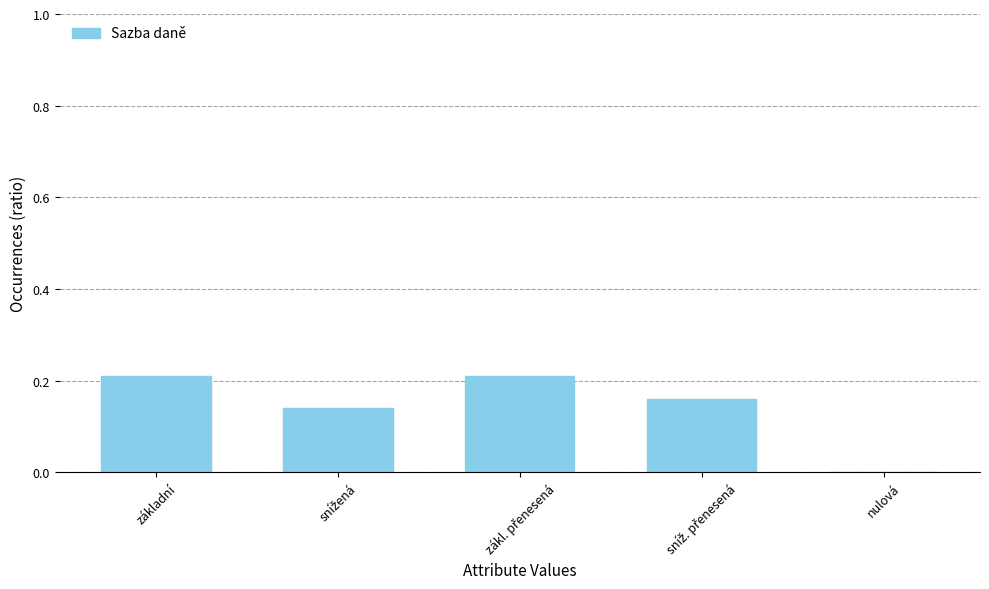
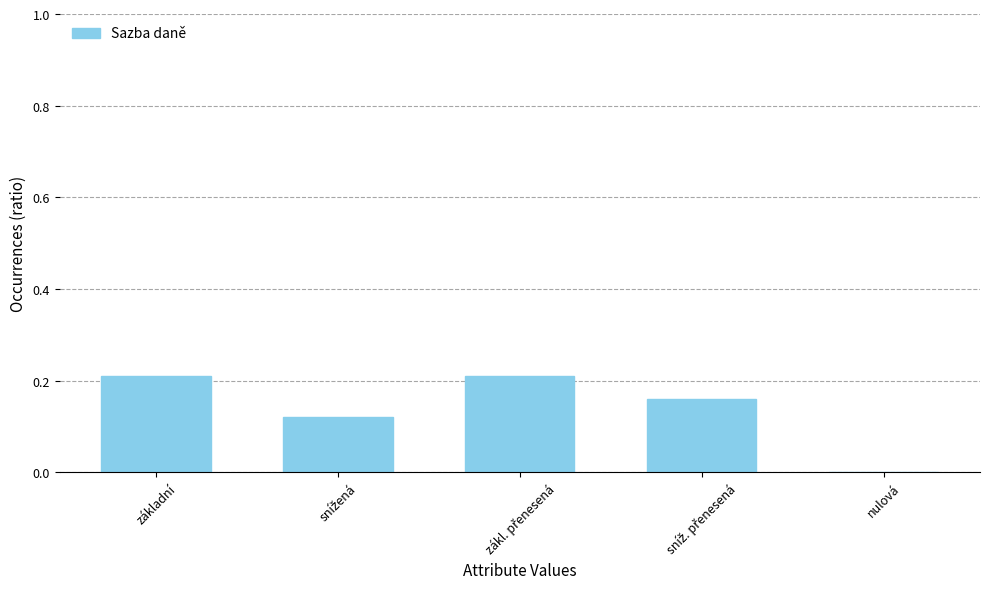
snížená: 0.14 -> 0.12
